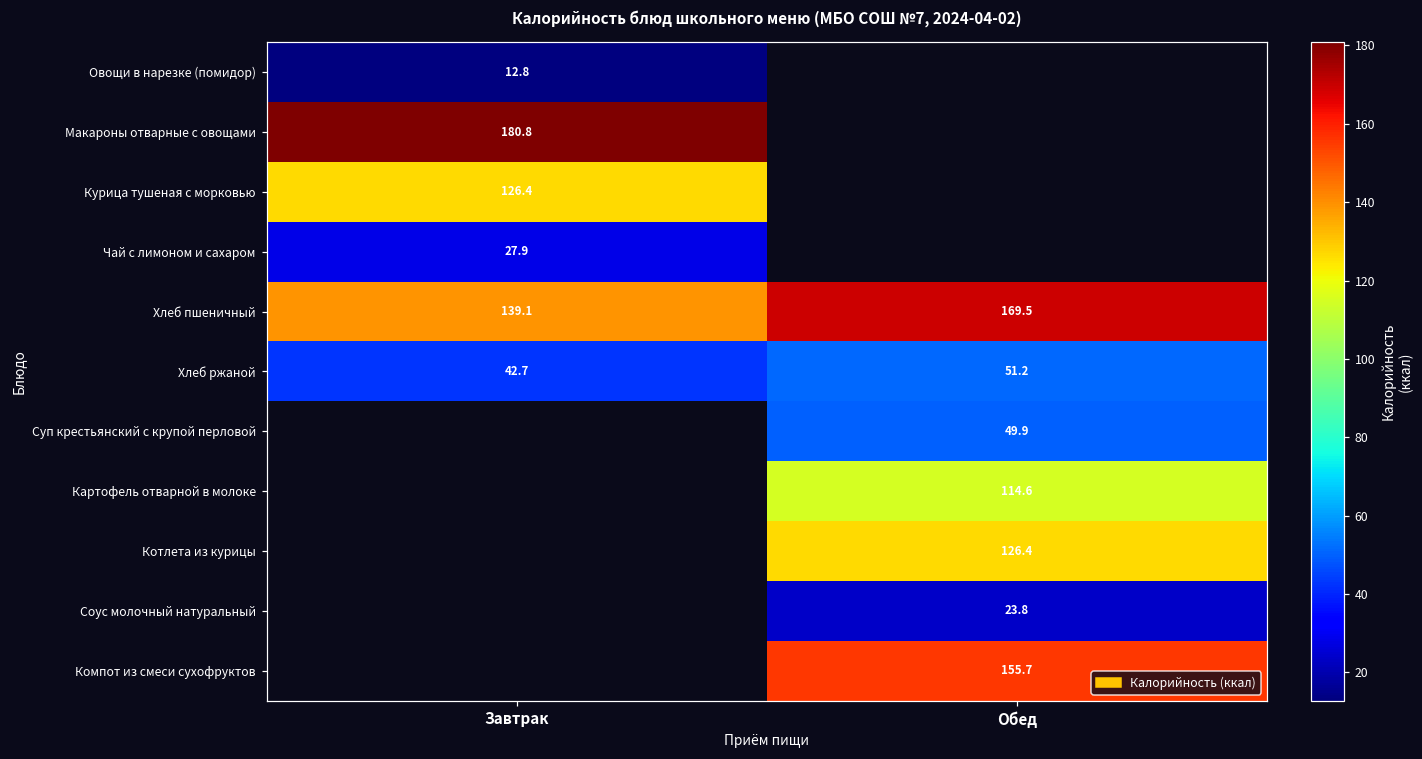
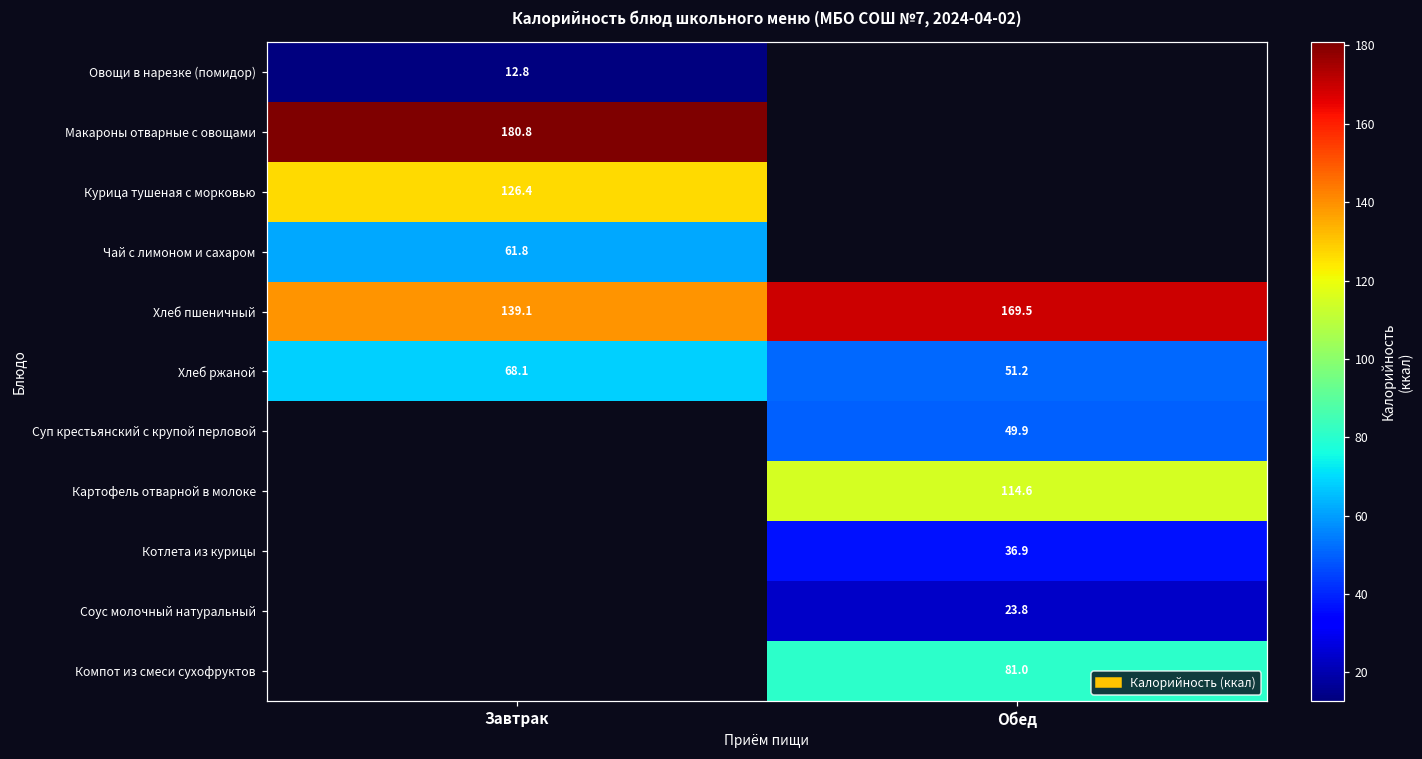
Чай с лимоном и сахаром, Завтрак: 27.9 -> 61.8
Хлеб ржаной, Завтрак: 42.7 -> 68.1
Котлета из курицы, Обед: 126.4 -> 36.9
Компот из смеси сухофруктов, Обед: 155.7 -> 81.0
